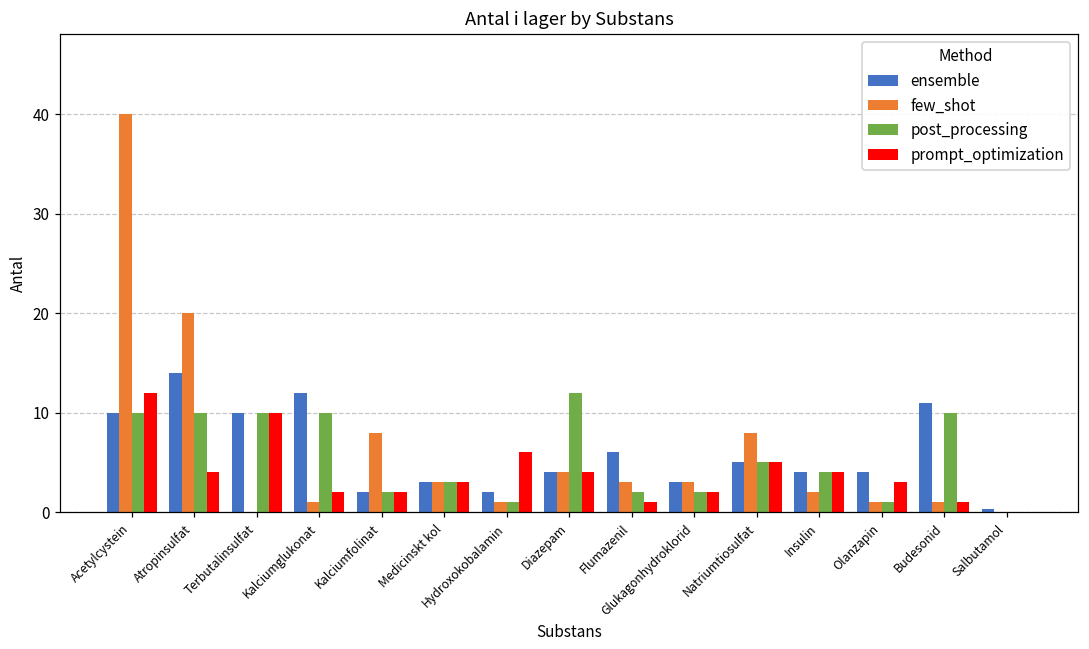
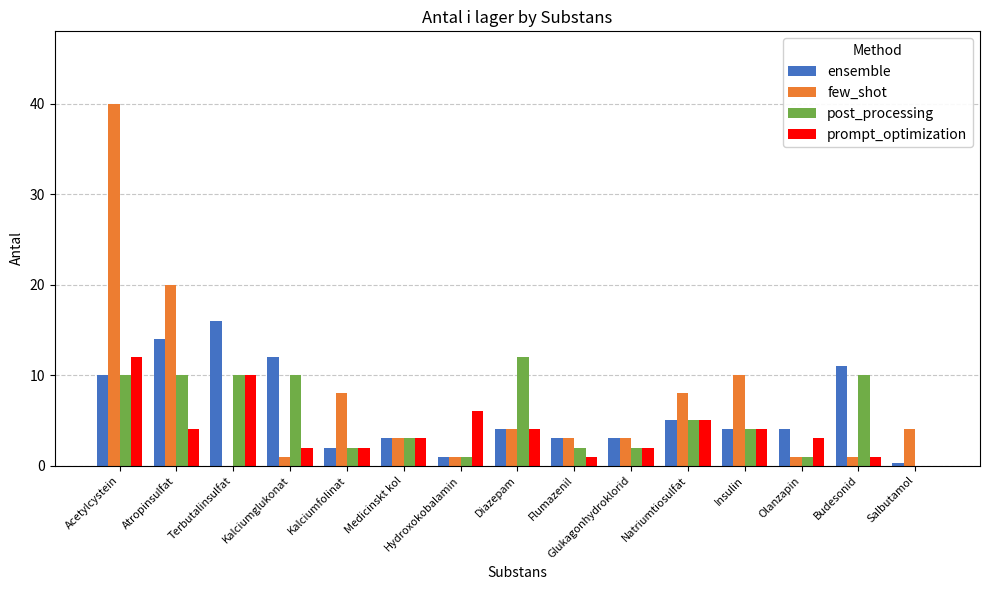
ensemble, Terbutalinsulfat: 10 -> 16
ensemble, Hydroxokobalamin: 2 -> 1
ensemble, Flumazenil: 6 -> 3
few_shot, Insulin: 2 -> 10
few_shot, Salbutamol: 0 -> 4
